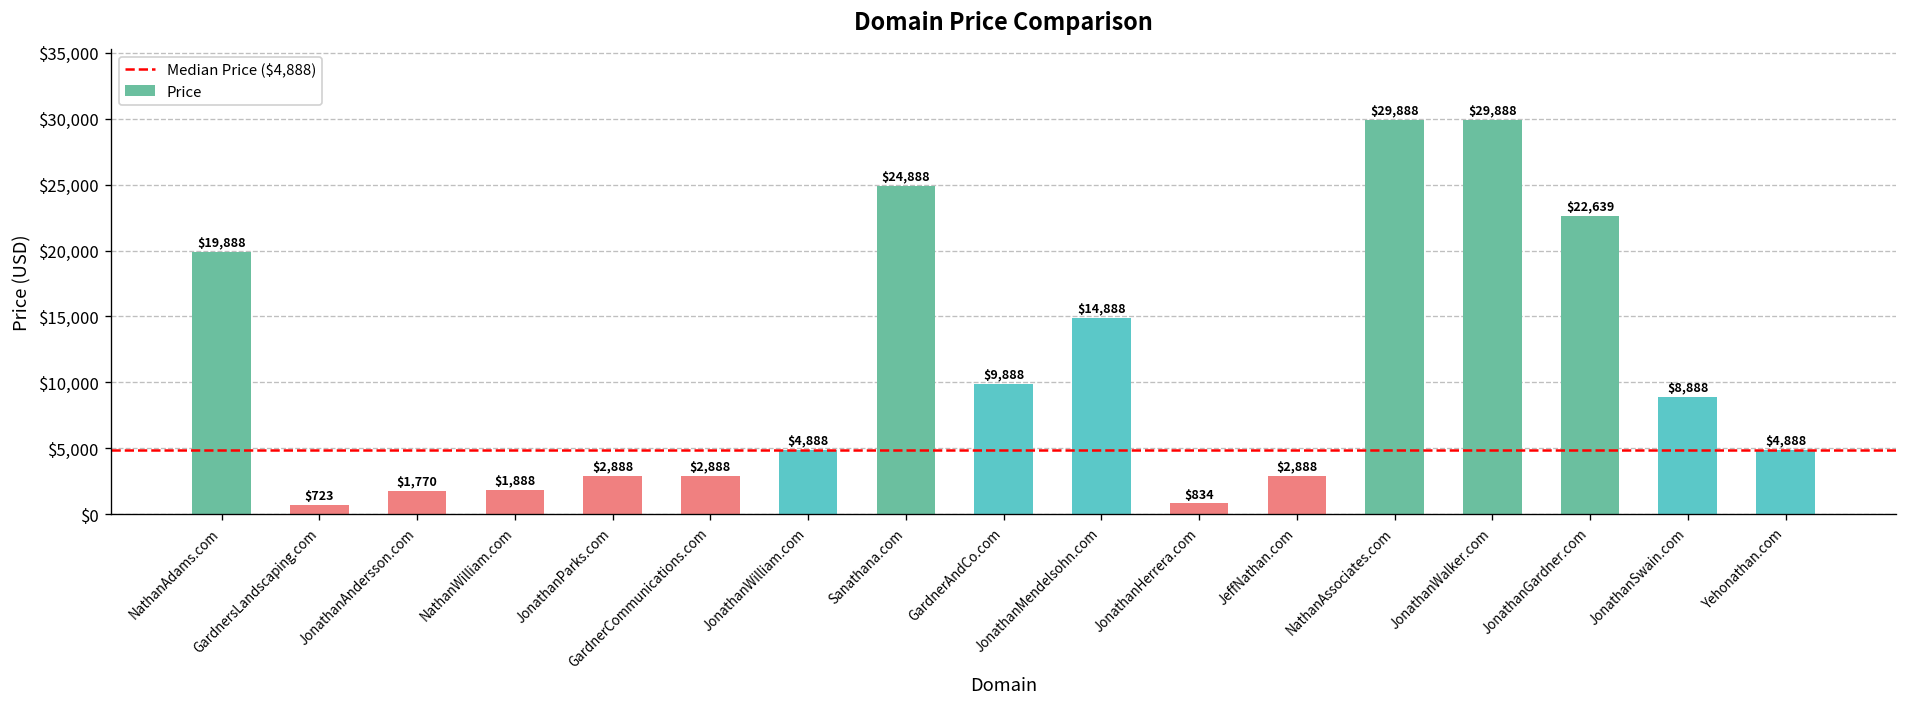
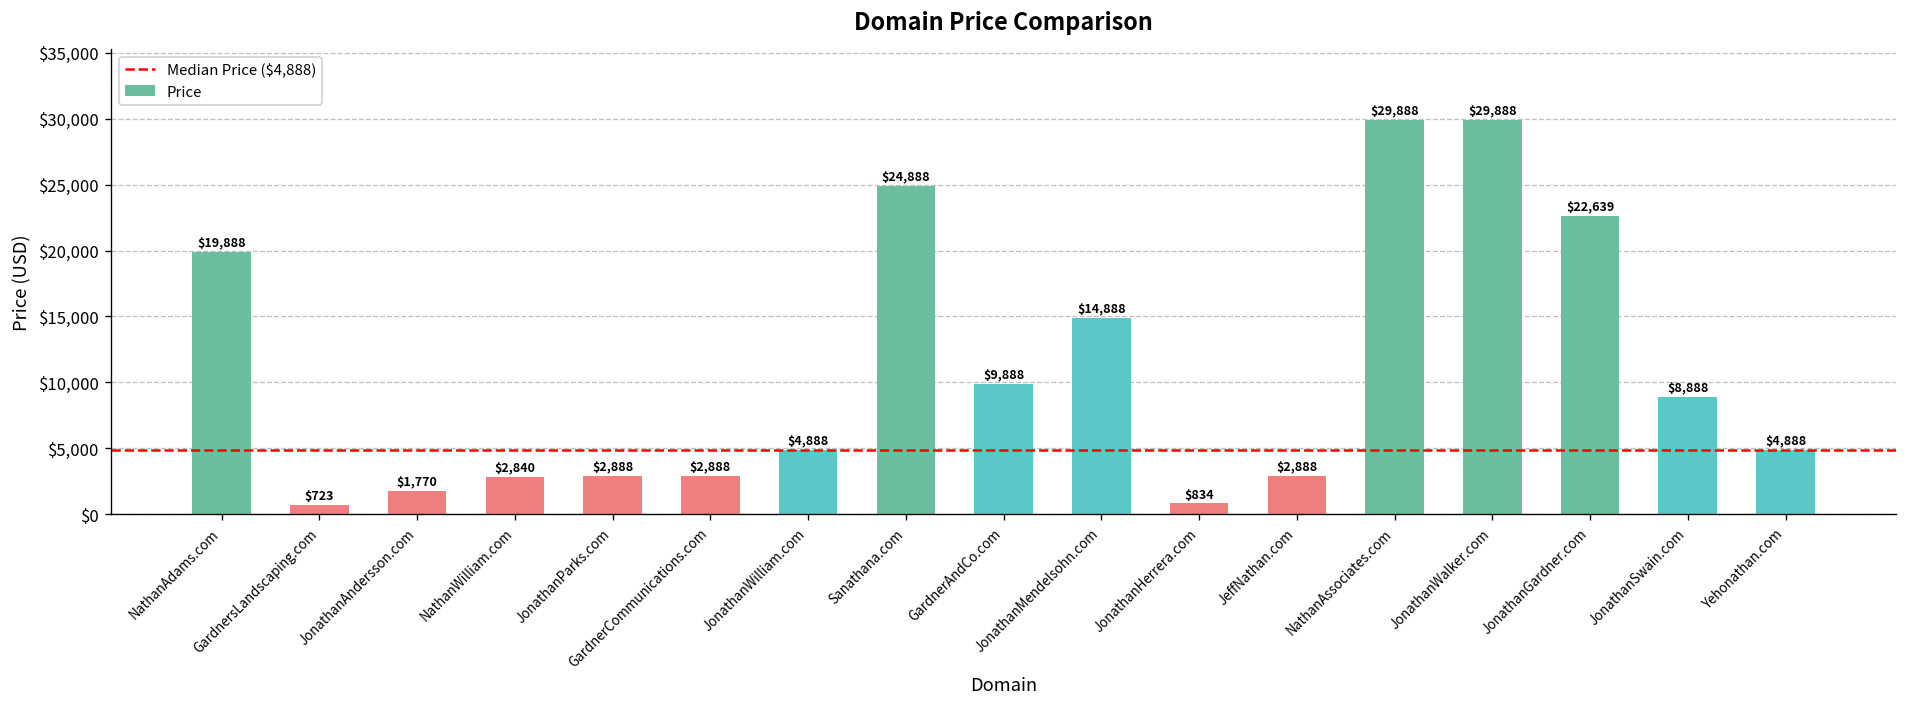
NathanWilliam.com: $1,888 -> $2,840
